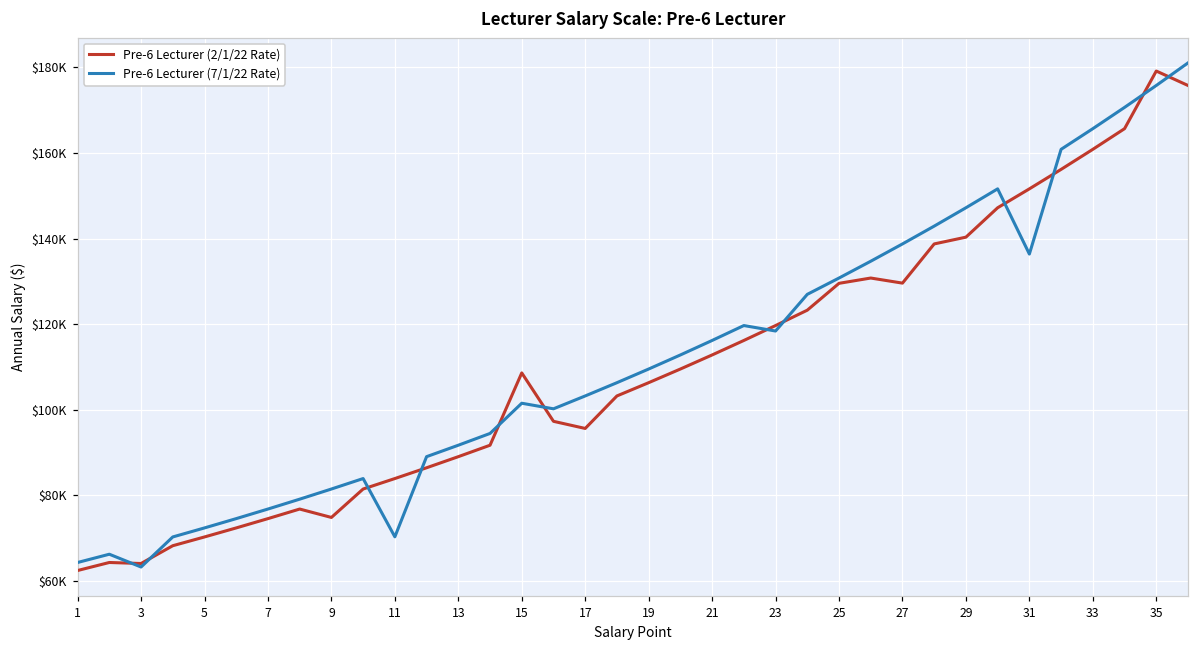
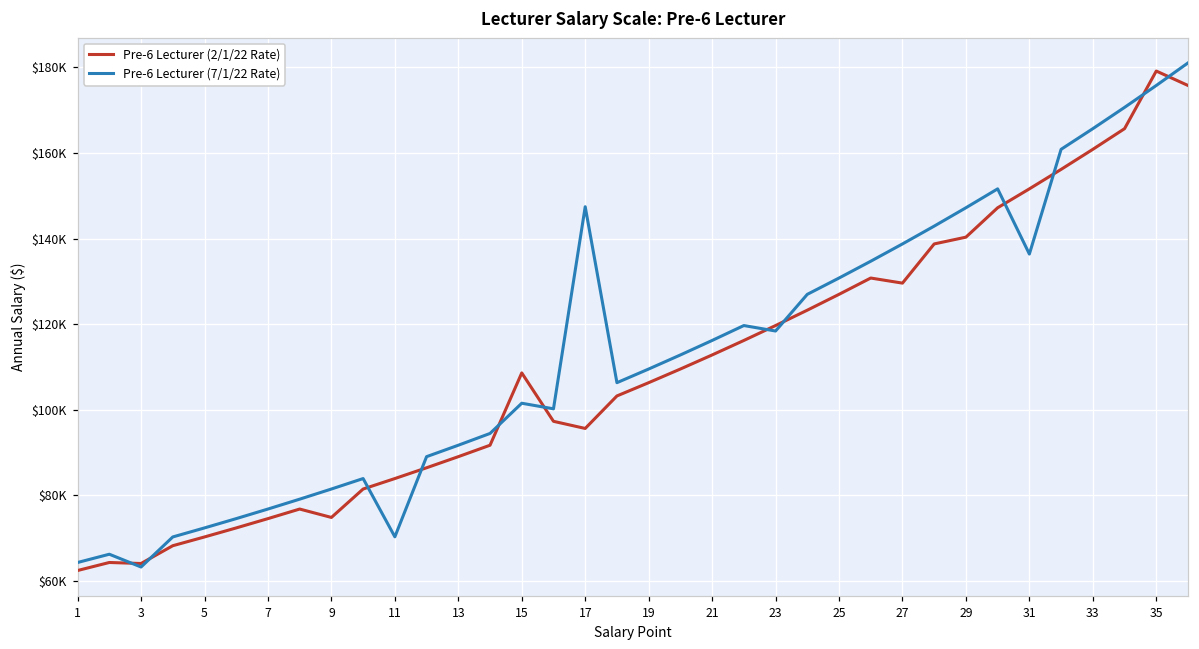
Pre-6 Lecturer (7/1/22 Rate), 17: $103000 -> $147000
Pre-6 Lecturer (2/1/22 Rate), 25: $130000 -> $127000
